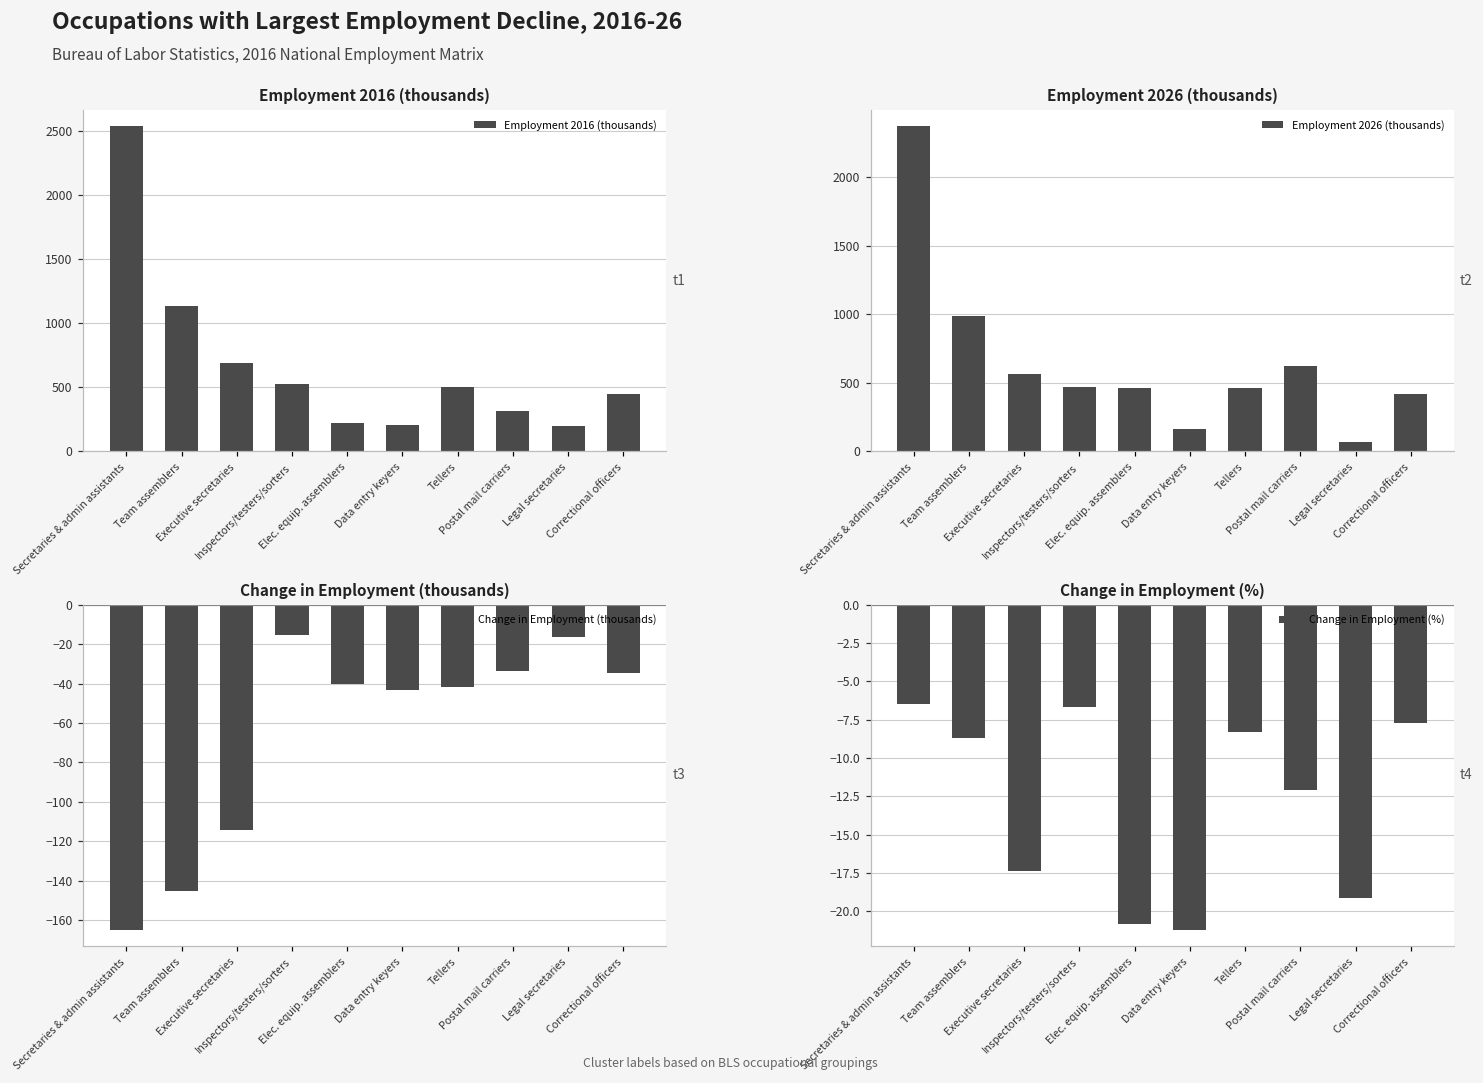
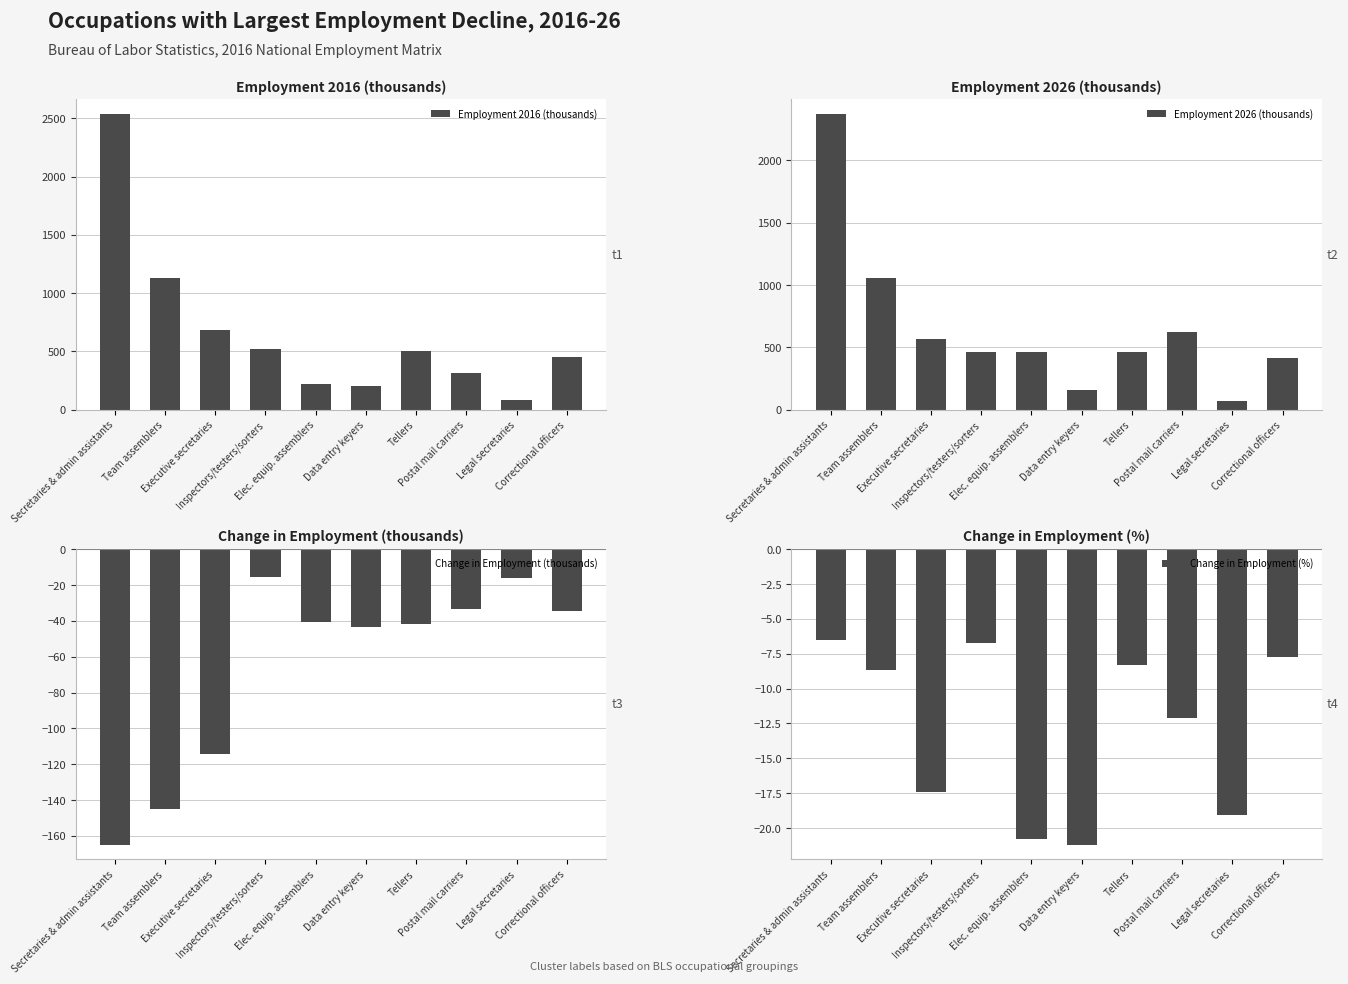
Employment 2016 (thousands), Legal secretaries: 190 -> 80
Employment 2026 (thousands), Team assemblers: 990 -> 1060
